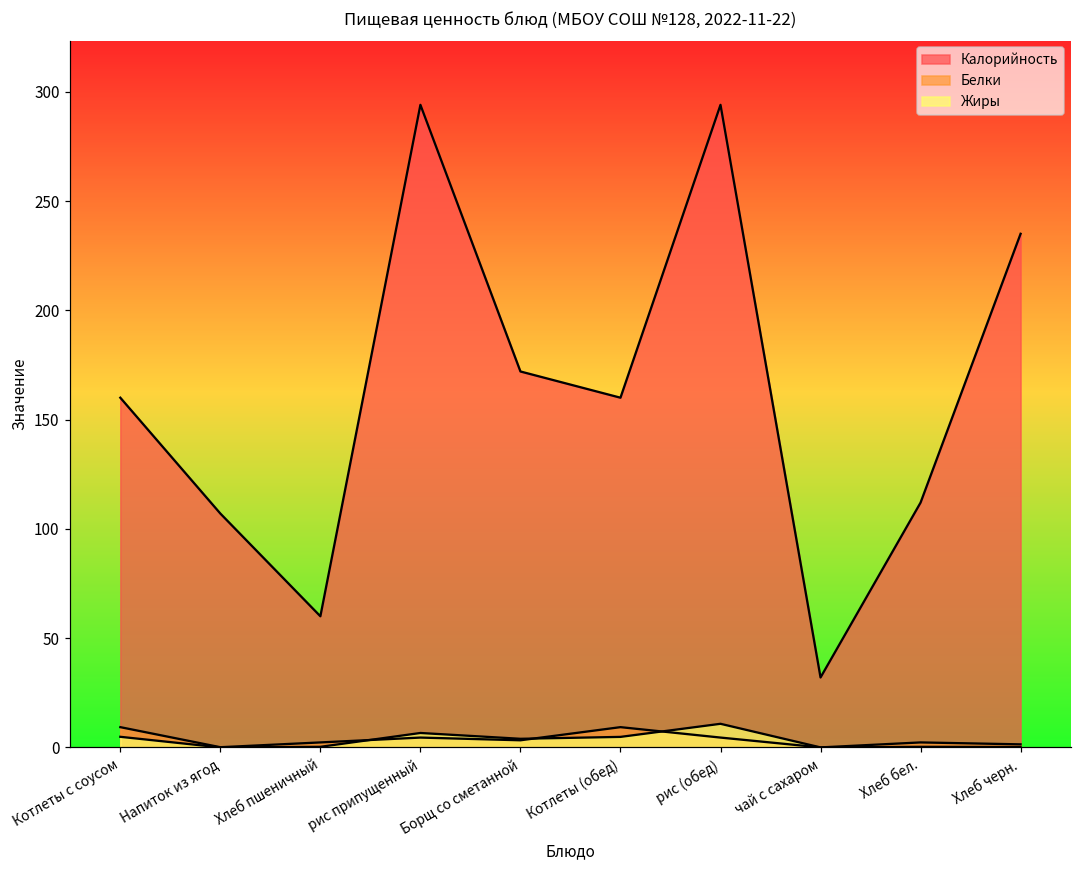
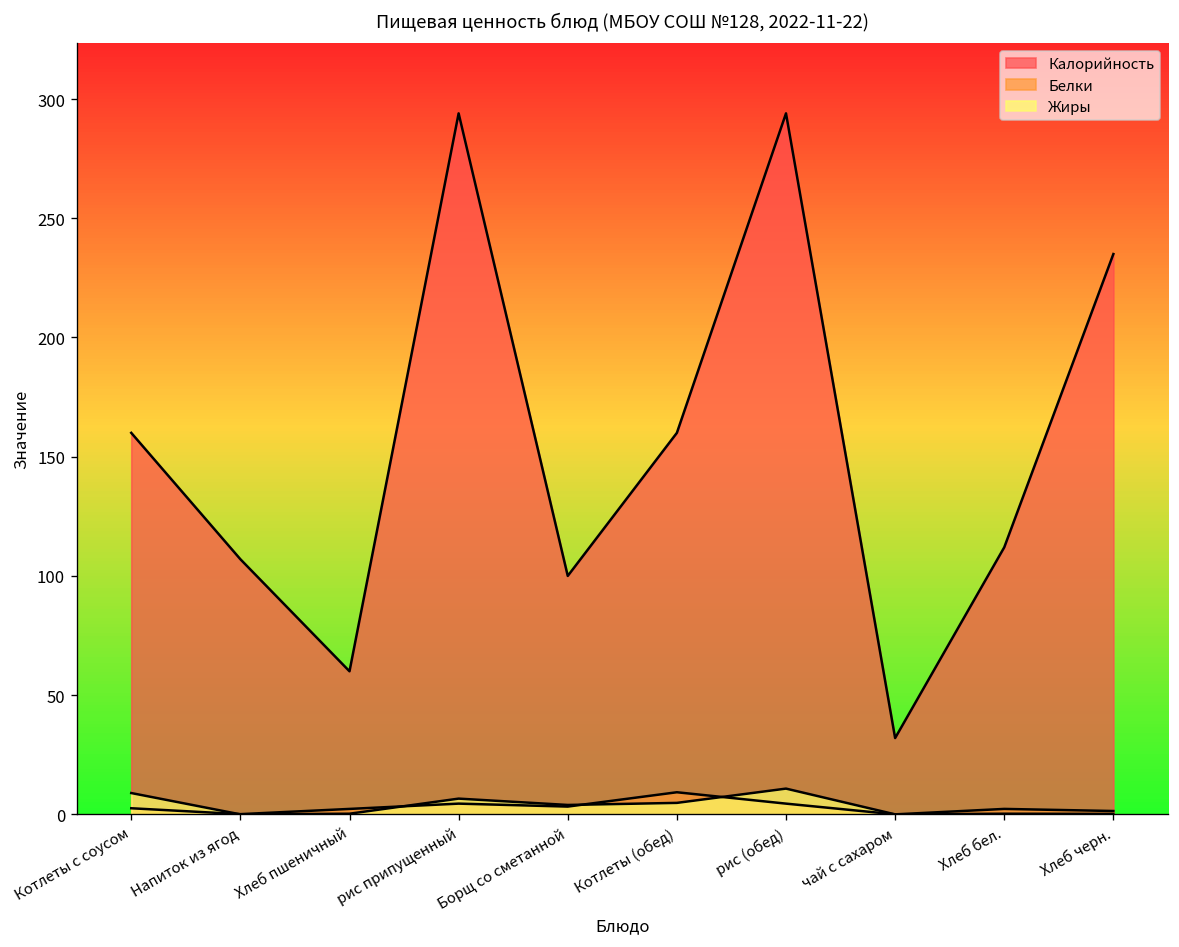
Белки, Котлеты с соусом: 9 -> 3
Жиры, Котлеты с соусом: 5 -> 9
Калорийность, Борщ со сметанной: 172 -> 100
